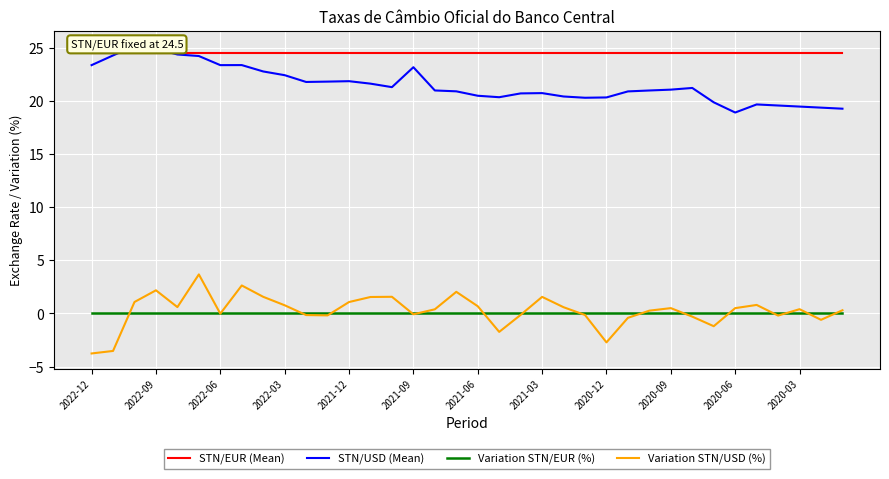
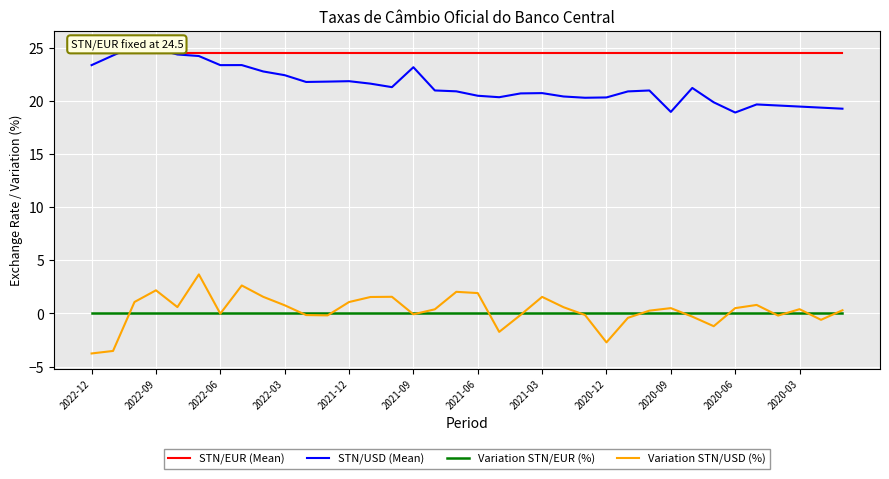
Variation STN/USD (%), 2021-06: 0.7 -> 1.9
STN/USD (Mean), 2020-09: 21.0 -> 18.9
